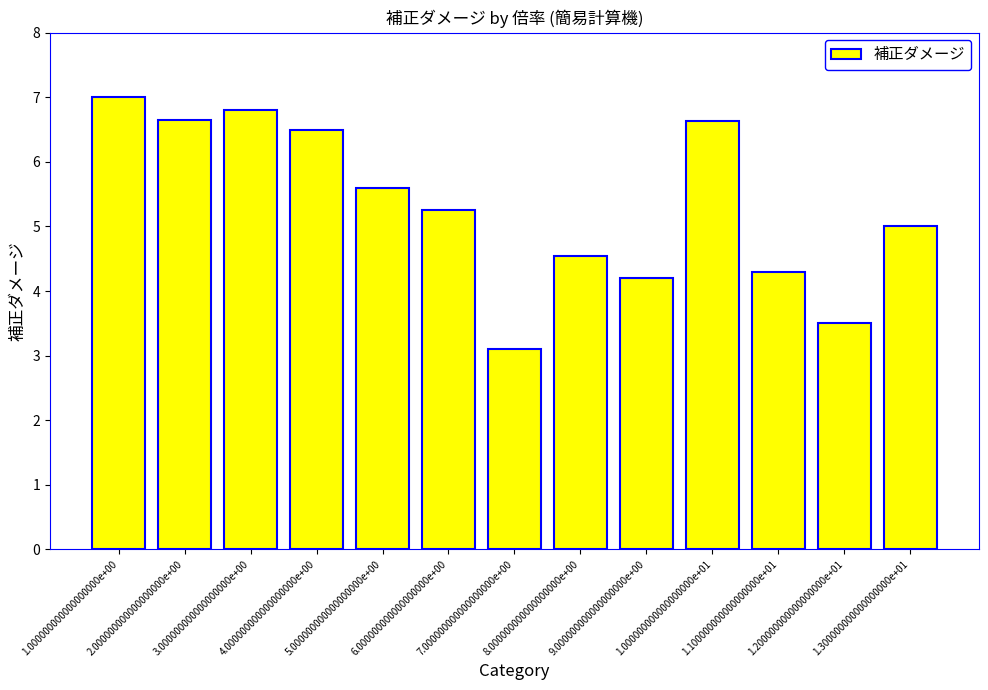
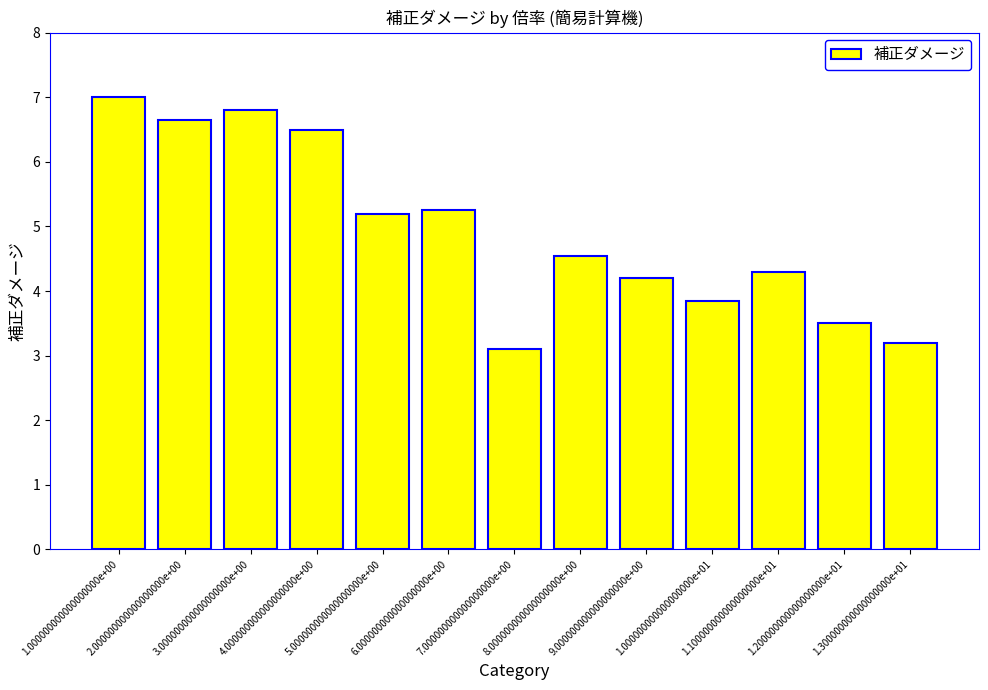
5.000000000000000000e+00: 5.6 -> 5.2
1.000000000000000000e+01: 6.6 -> 3.9
1.300000000000000000e+01: 5.0 -> 3.2
